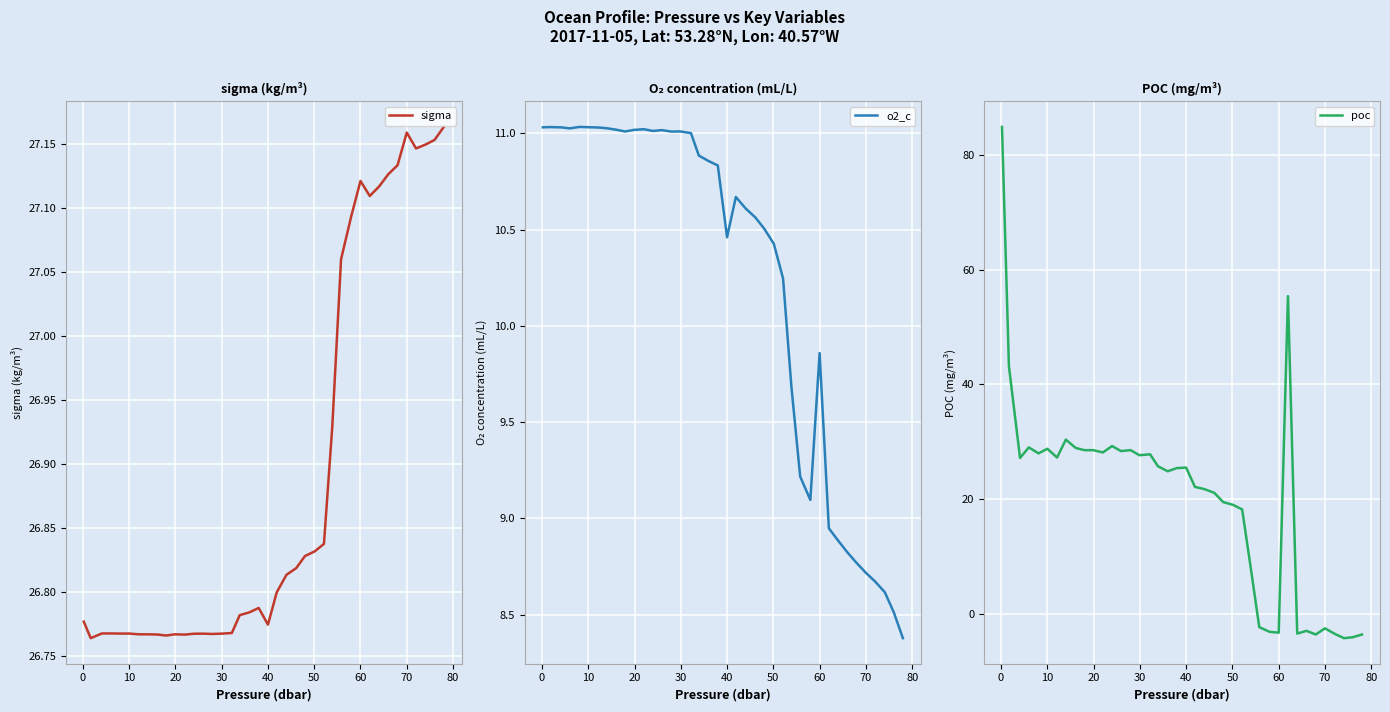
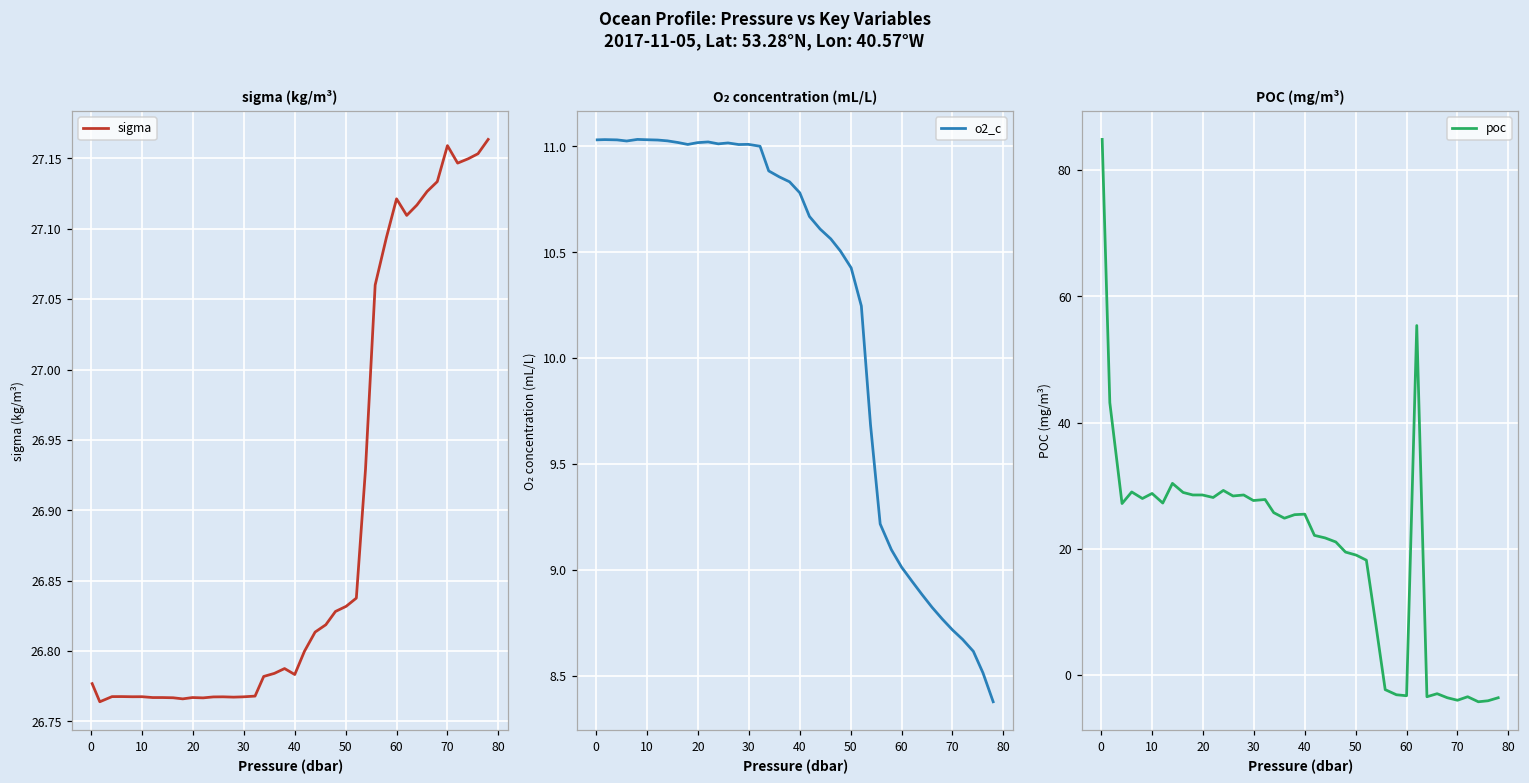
sigma (kg/m³), 40: 26.775 -> 26.783
O₂ concentration (mL/L), 40: 10.46 -> 10.78
O₂ concentration (mL/L), 60: 9.86 -> 9.01
POC (mg/m³), 70: -3 -> -4
